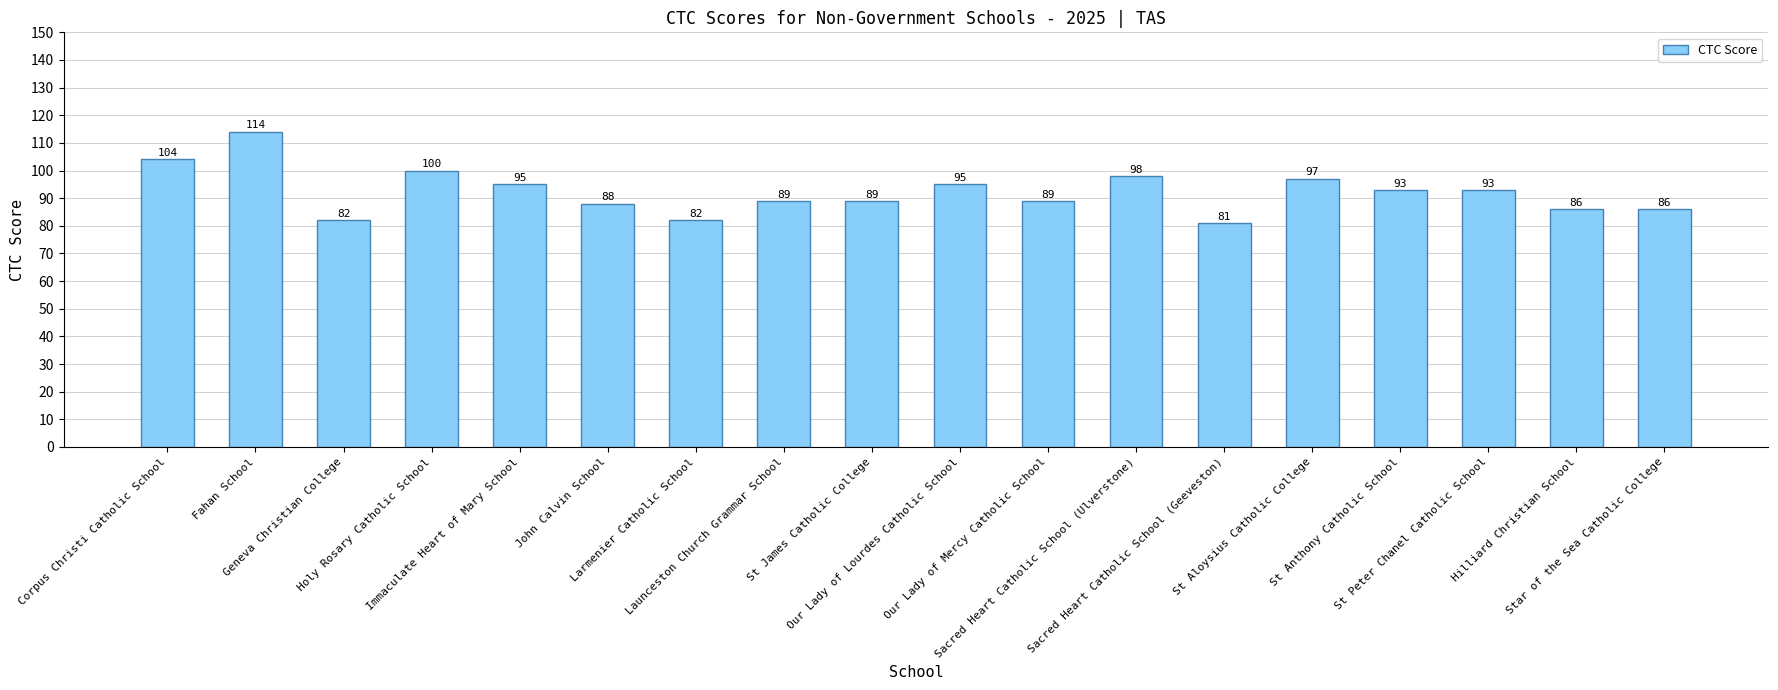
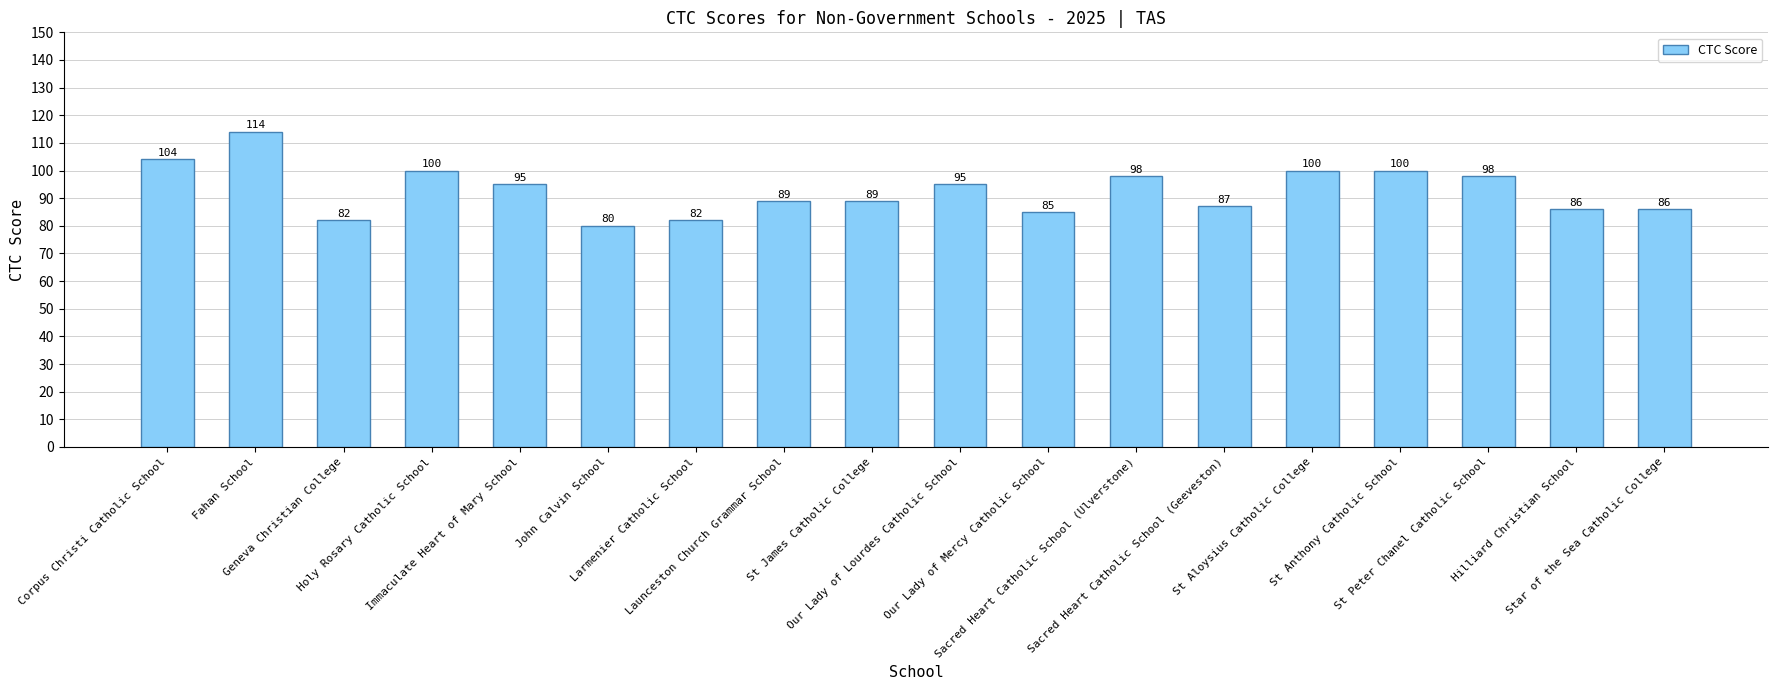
John Calvin School: 88 -> 80
Our Lady of Mercy Catholic School: 89 -> 85
Sacred Heart Catholic School (Geeveston): 81 -> 87
St Aloysius Catholic College: 97 -> 100
St Anthony Catholic School: 93 -> 100
St Peter Chanel Catholic School: 93 -> 98
